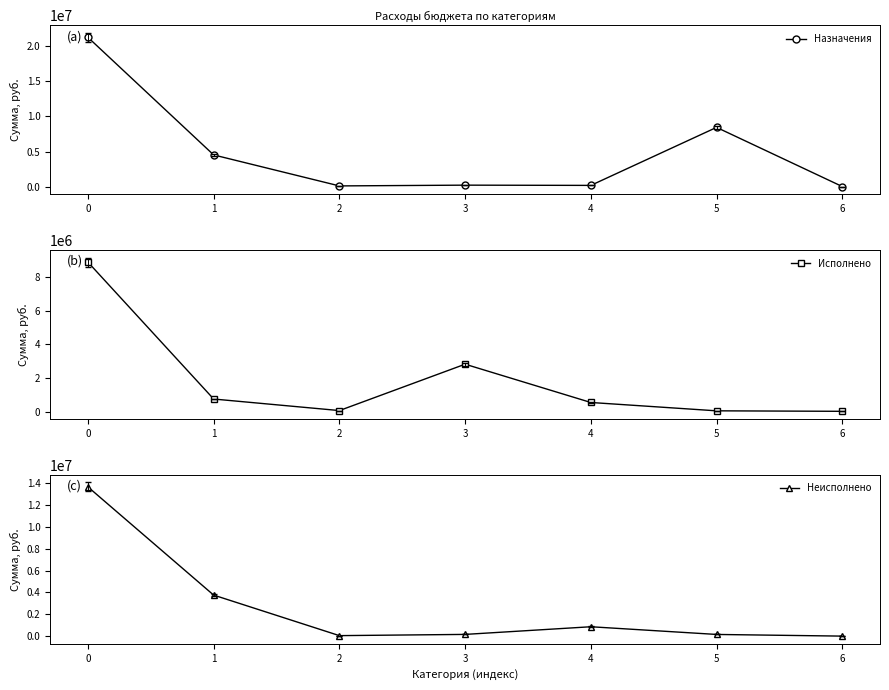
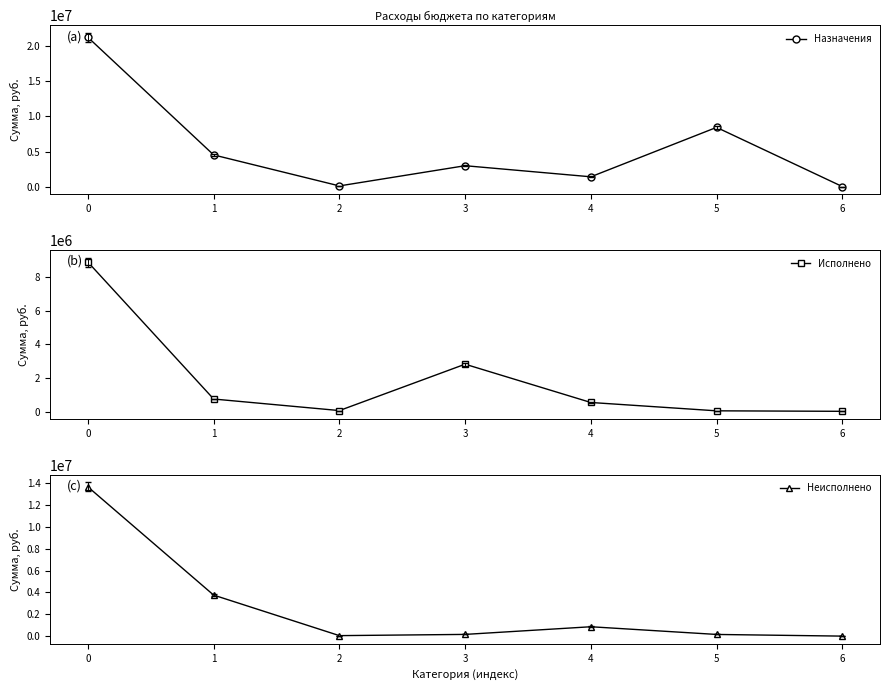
Расходы бюджета по категориям, Назначения, 3: 0 -> 3000000
Расходы бюджета по категориям, Назначения, 4: 0 -> 1000000
